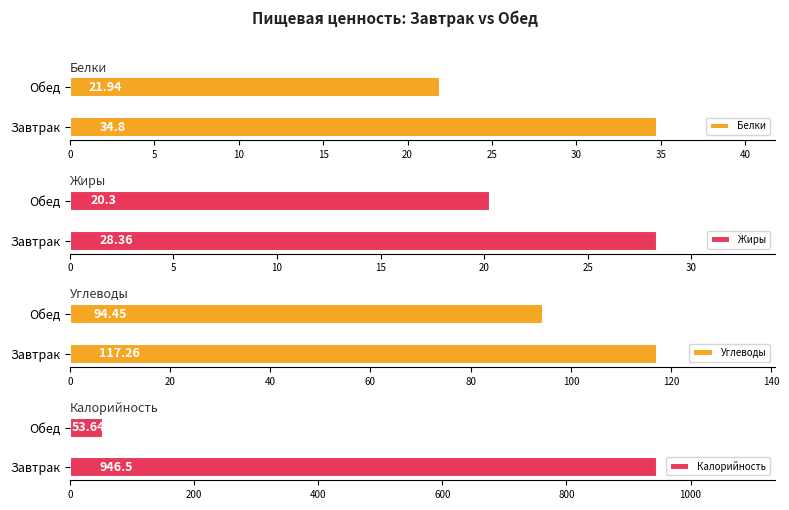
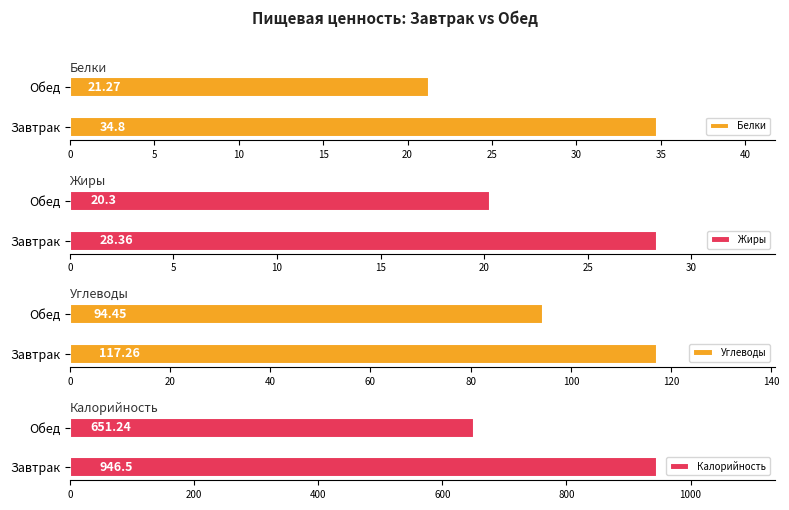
Белки, Обед: 21.94 -> 21.27
Калорийность, Обед: 53.64 -> 651.24
